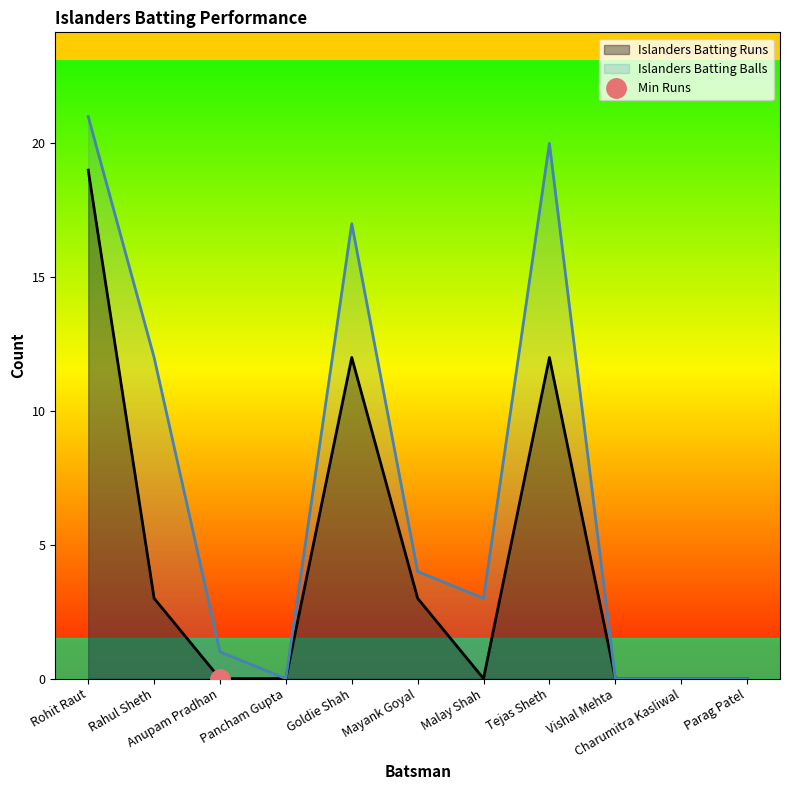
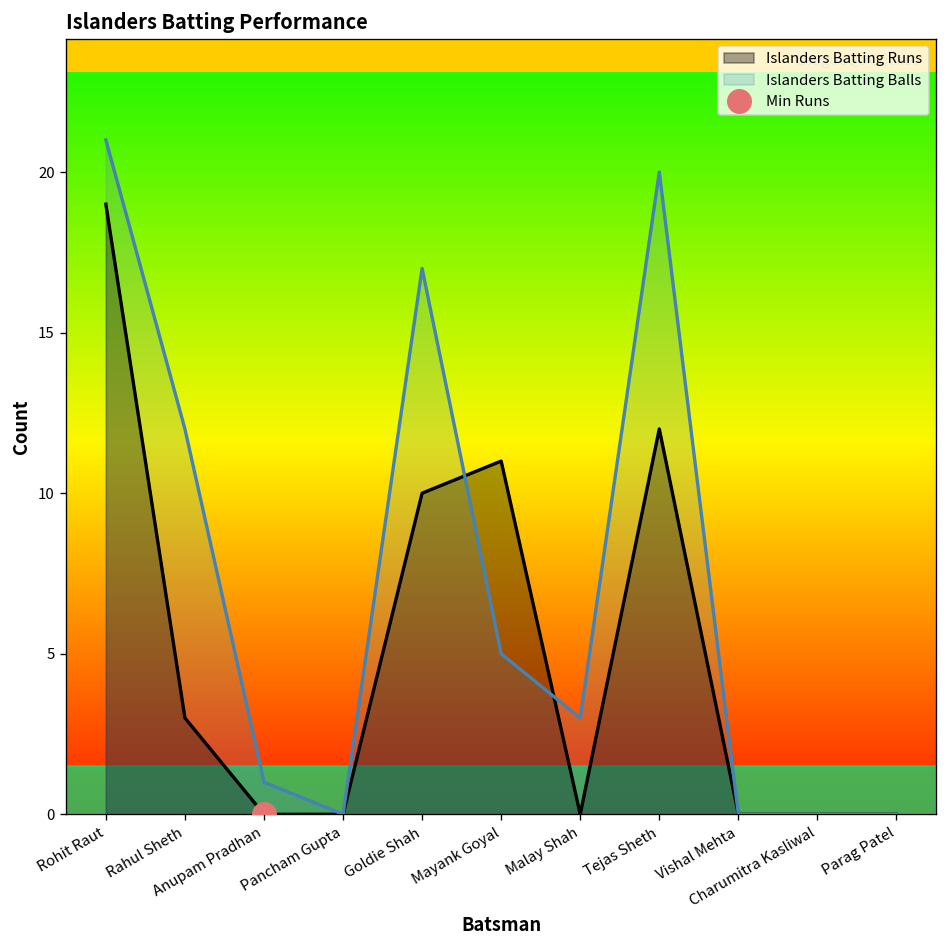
Islanders Batting Runs, Goldie Shah: 12 -> 10
Islanders Batting Runs, Mayank Goyal: 3 -> 11
Islanders Batting Balls, Mayank Goyal: 4 -> 5
